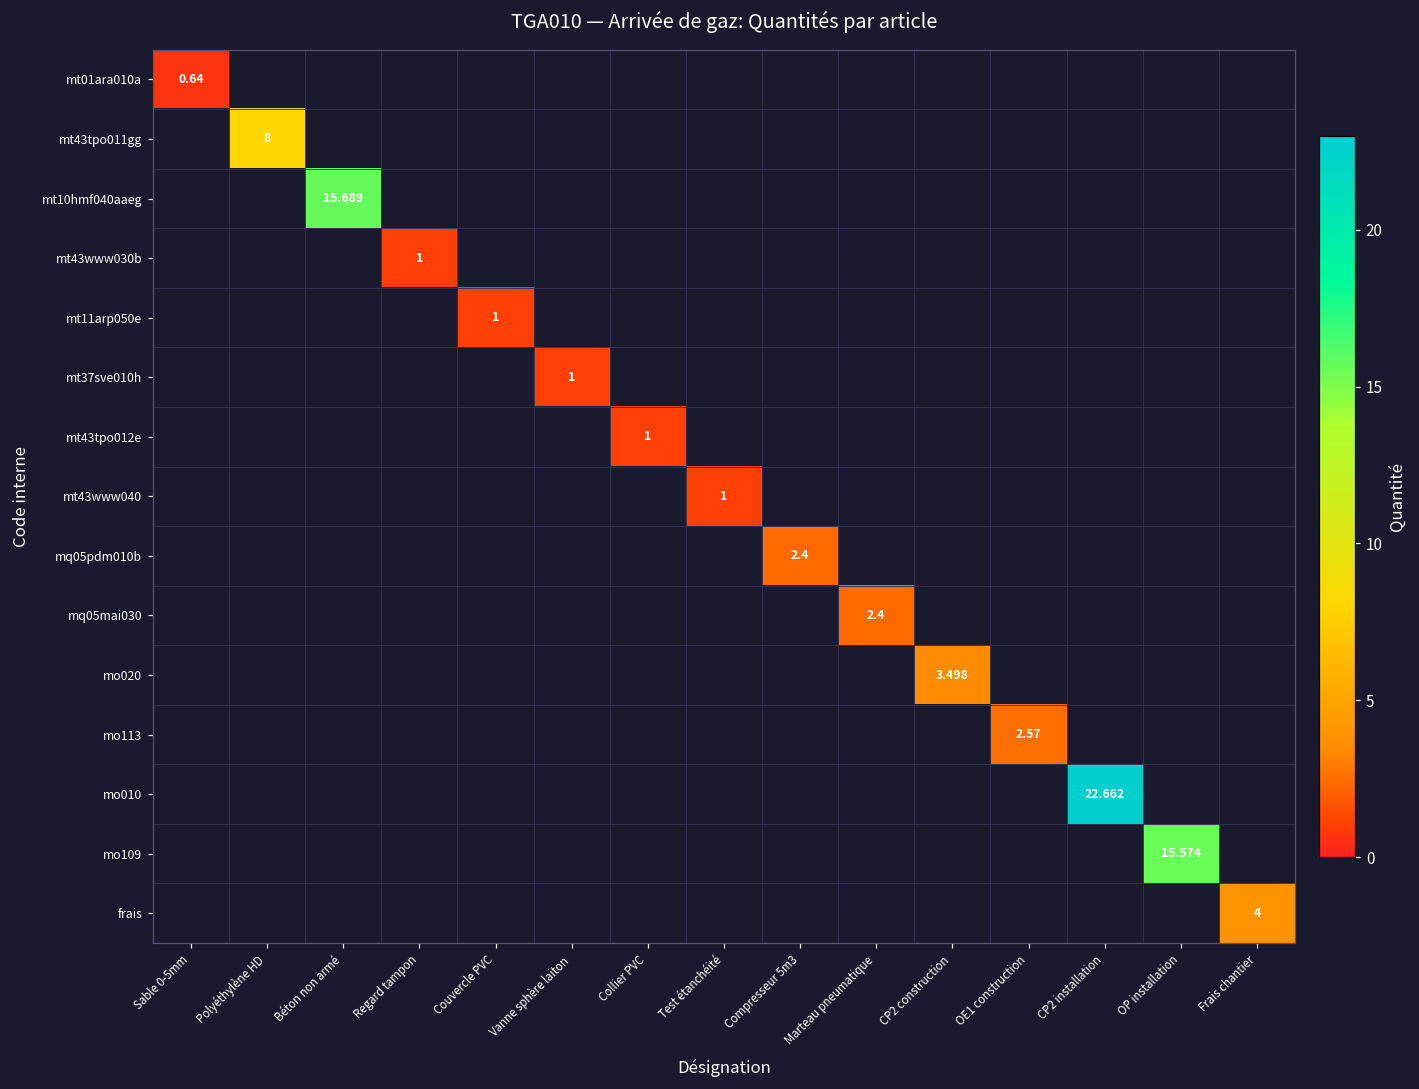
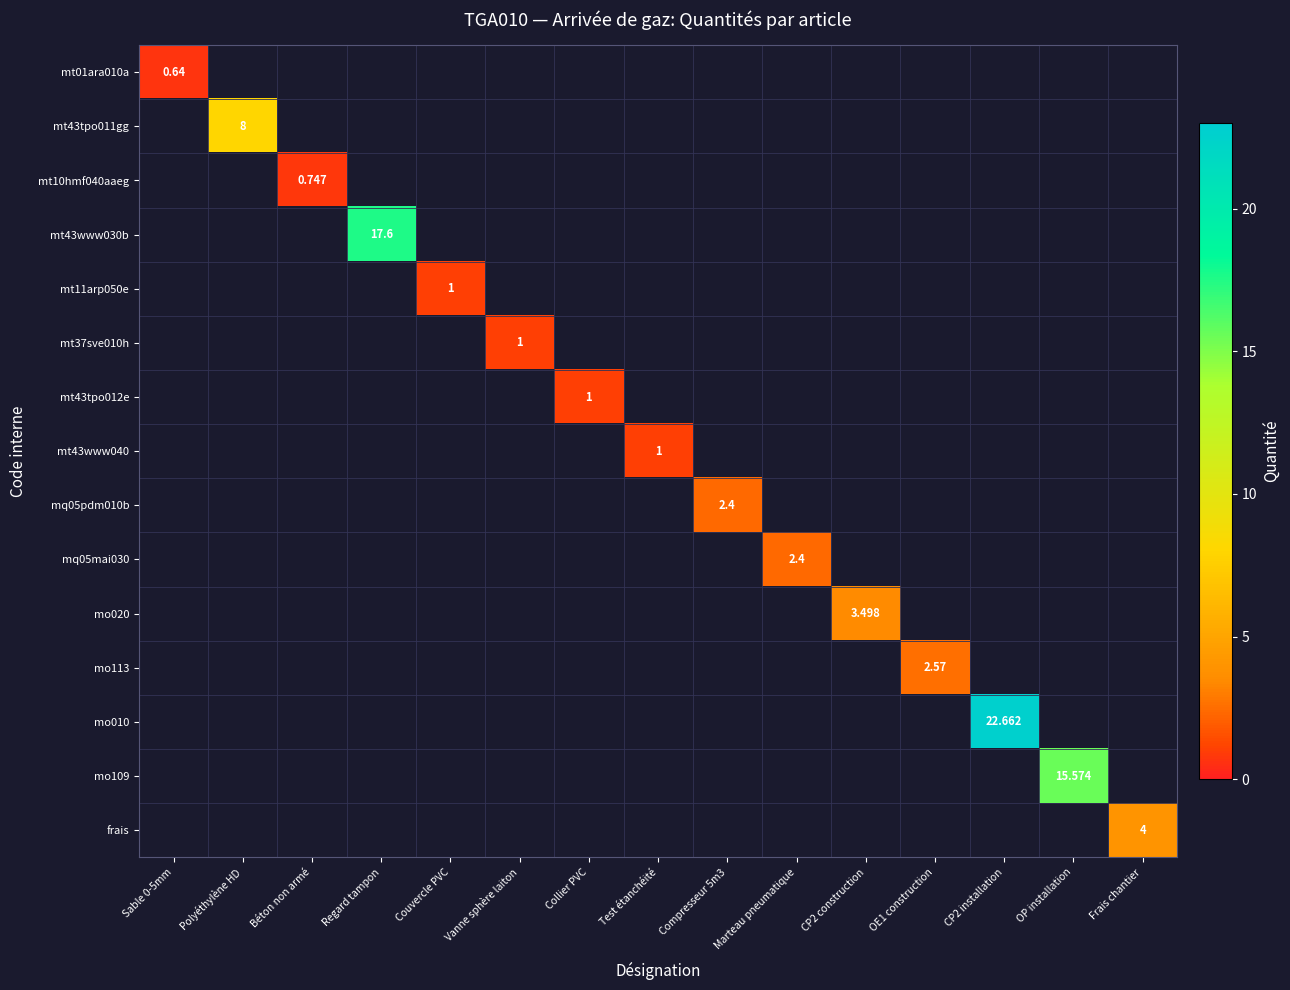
mt10hmf040aaeg, Béton non armé: 15.689 -> 0.747
mt43www030b, Regard tampon: 1 -> 17.6
